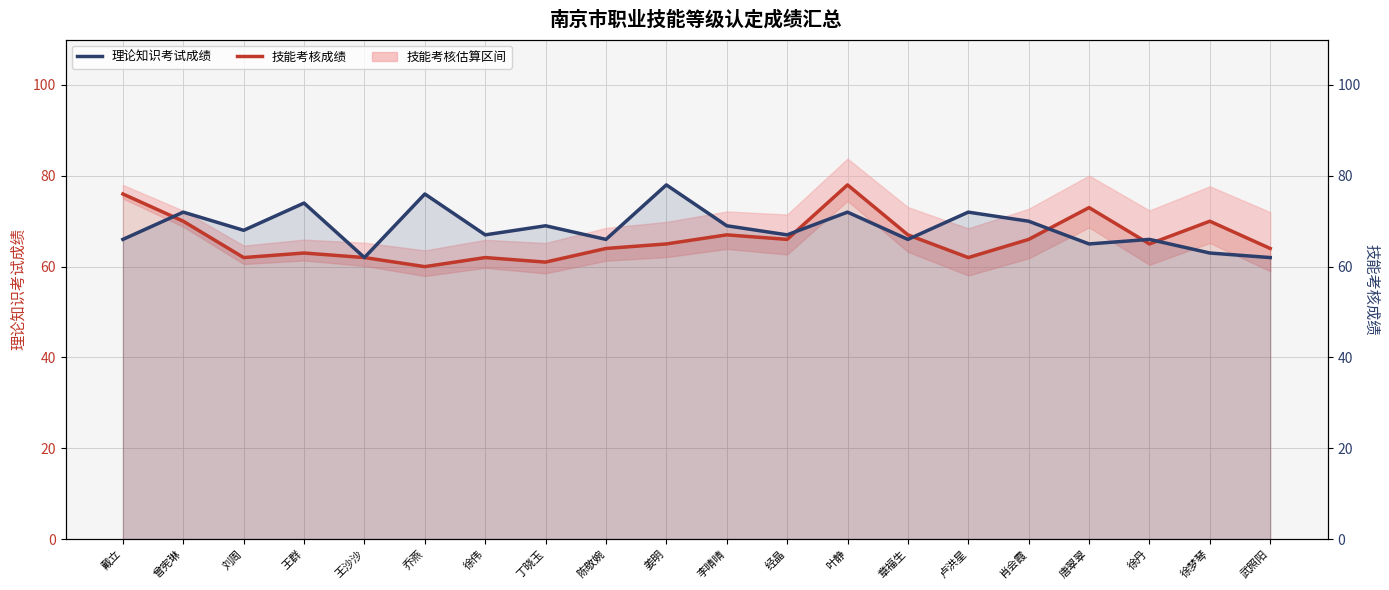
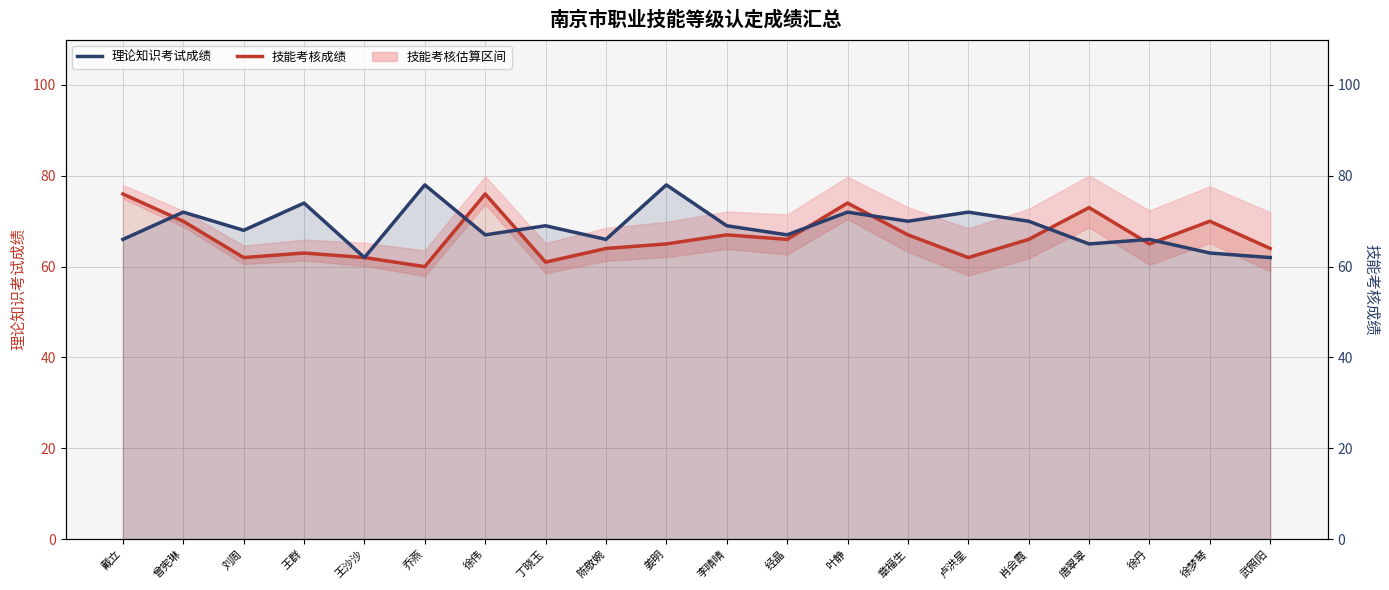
理论知识考试成绩, 乔燕: 76 -> 78
技能考核成绩, 徐伟: 62 -> 76
技能考核成绩, 叶静: 78 -> 74
理论知识考试成绩, 章福生: 66 -> 70
